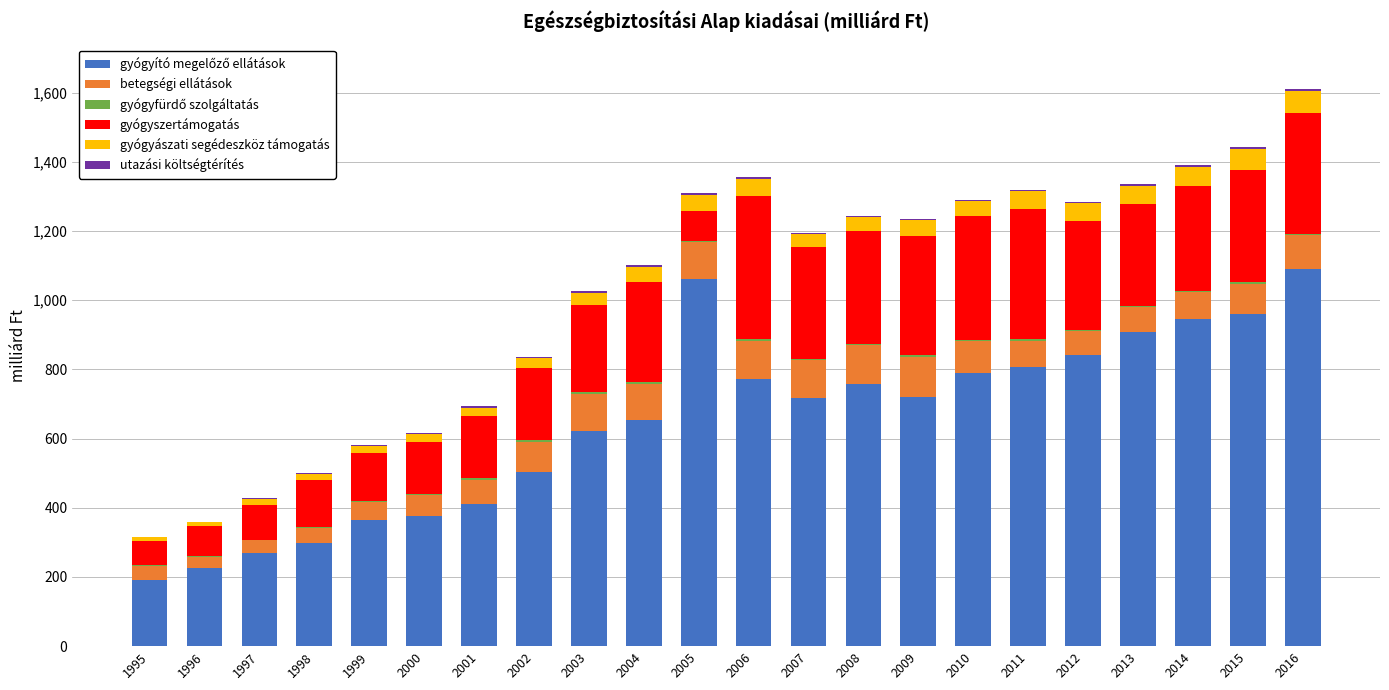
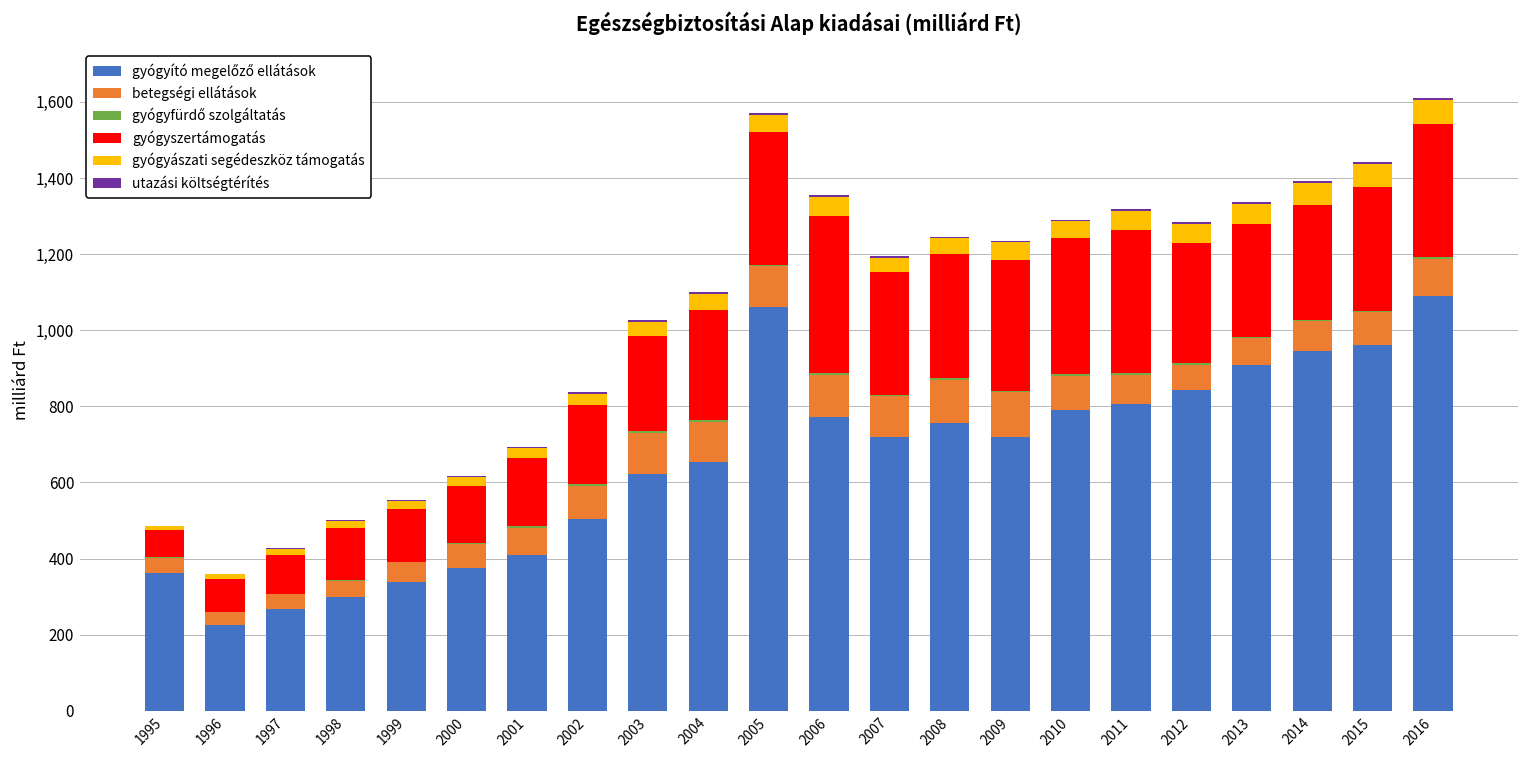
gyógyító megelőző ellátások, 1995: 190 -> 360
gyógyító megelőző ellátások, 1999: 370 -> 340
gyógyszertámogatás, 2005: 90 -> 350
